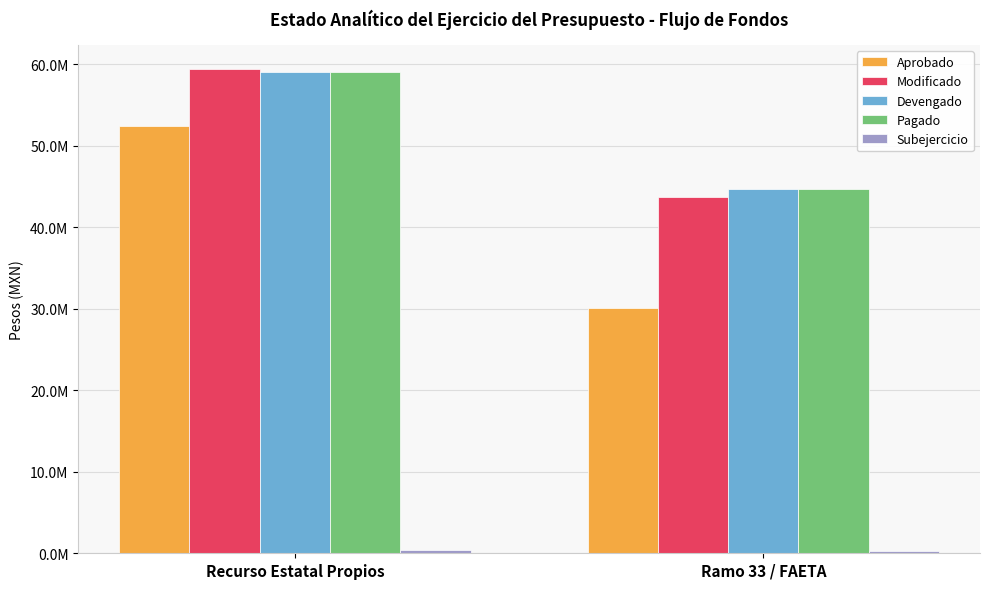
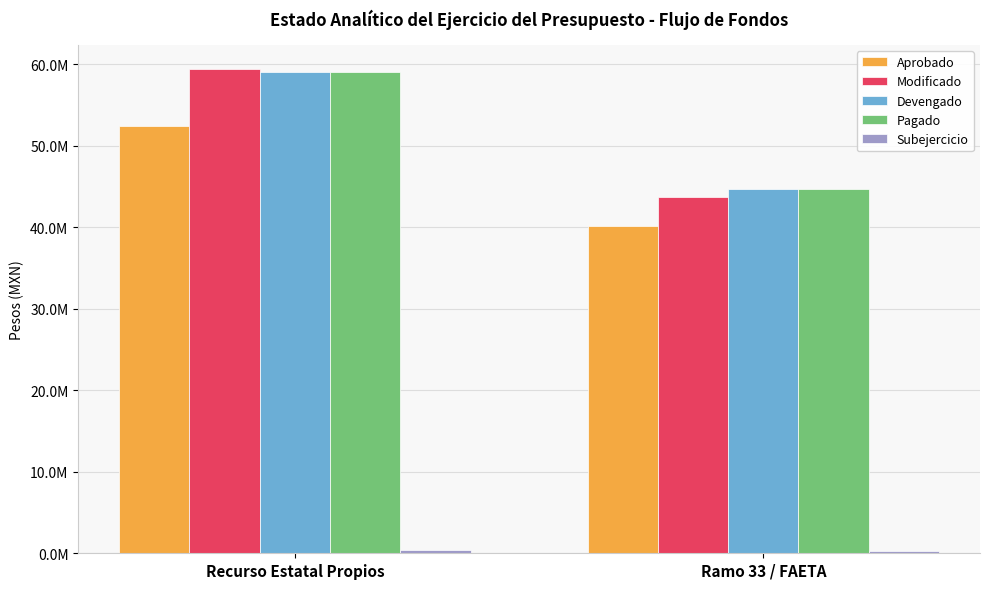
Aprobado, Ramo 33 / FAETA: 30000000 -> 40000000
